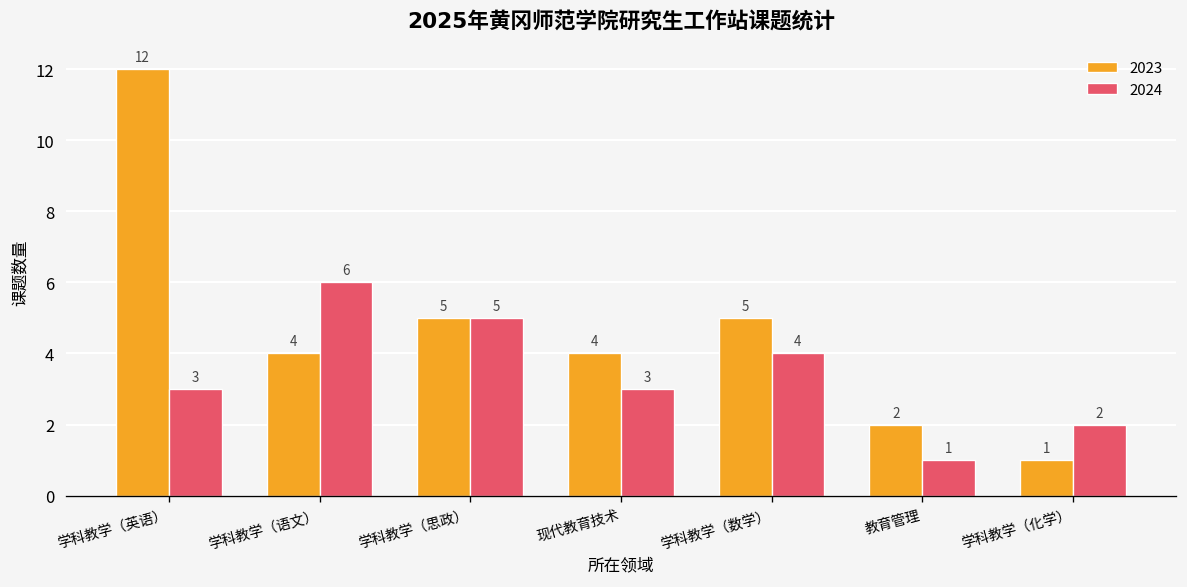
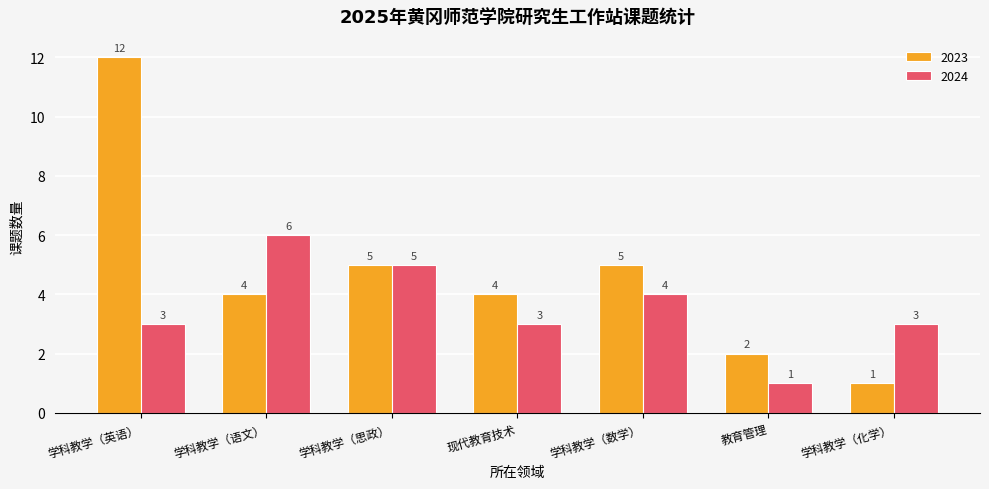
2024, 学科教学（化学）: 2 -> 3
